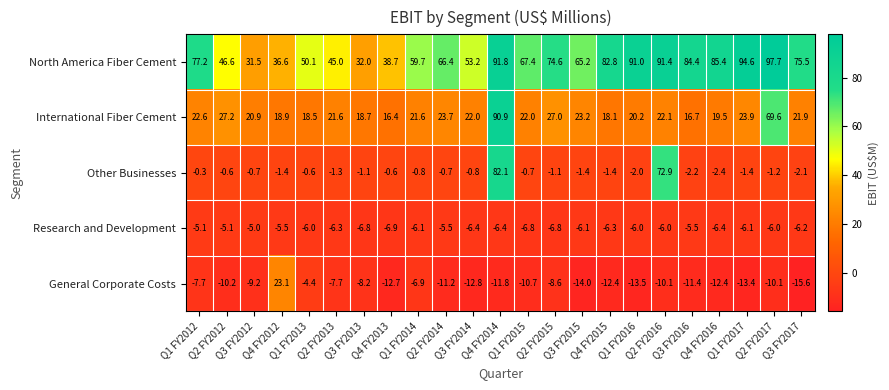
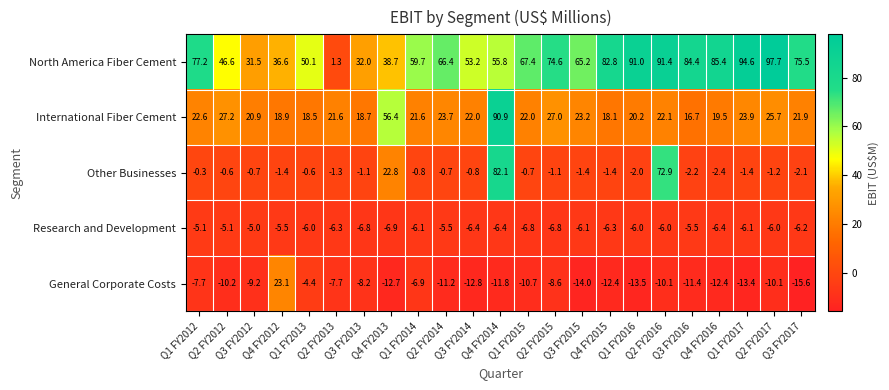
North America Fiber Cement, Q2 FY2013: 45.0 -> 1.3
North America Fiber Cement, Q4 FY2014: 91.8 -> 55.8
International Fiber Cement, Q4 FY2013: 16.4 -> 56.4
International Fiber Cement, Q2 FY2017: 69.6 -> 25.7
Other Businesses, Q4 FY2013: -0.6 -> 22.8
